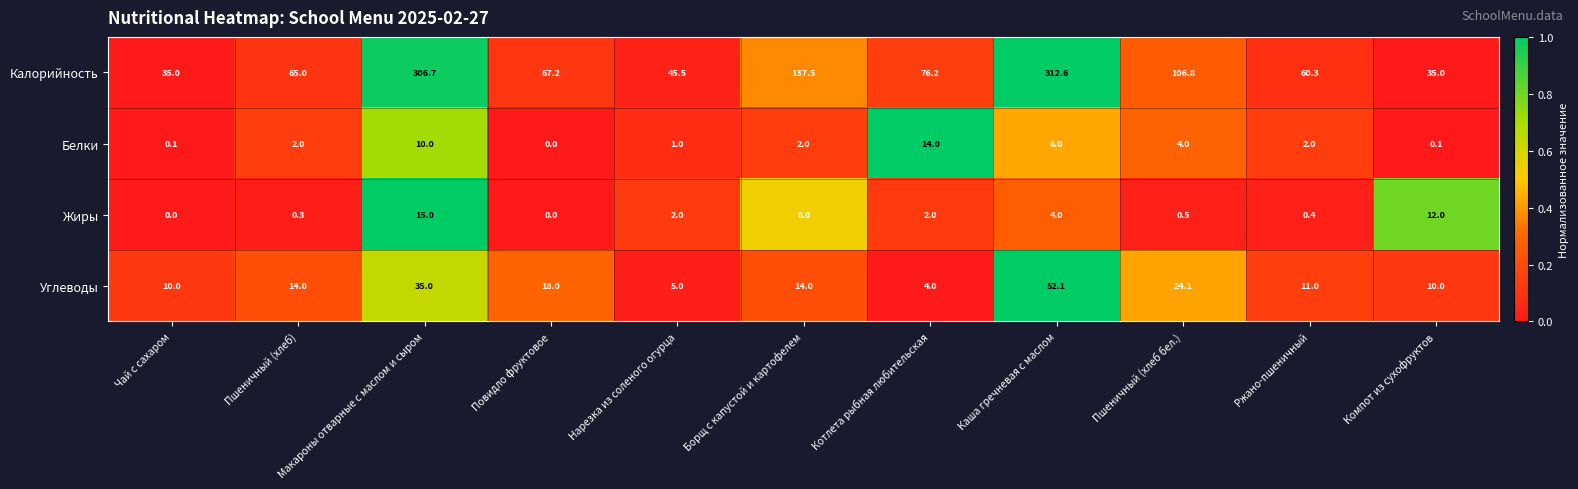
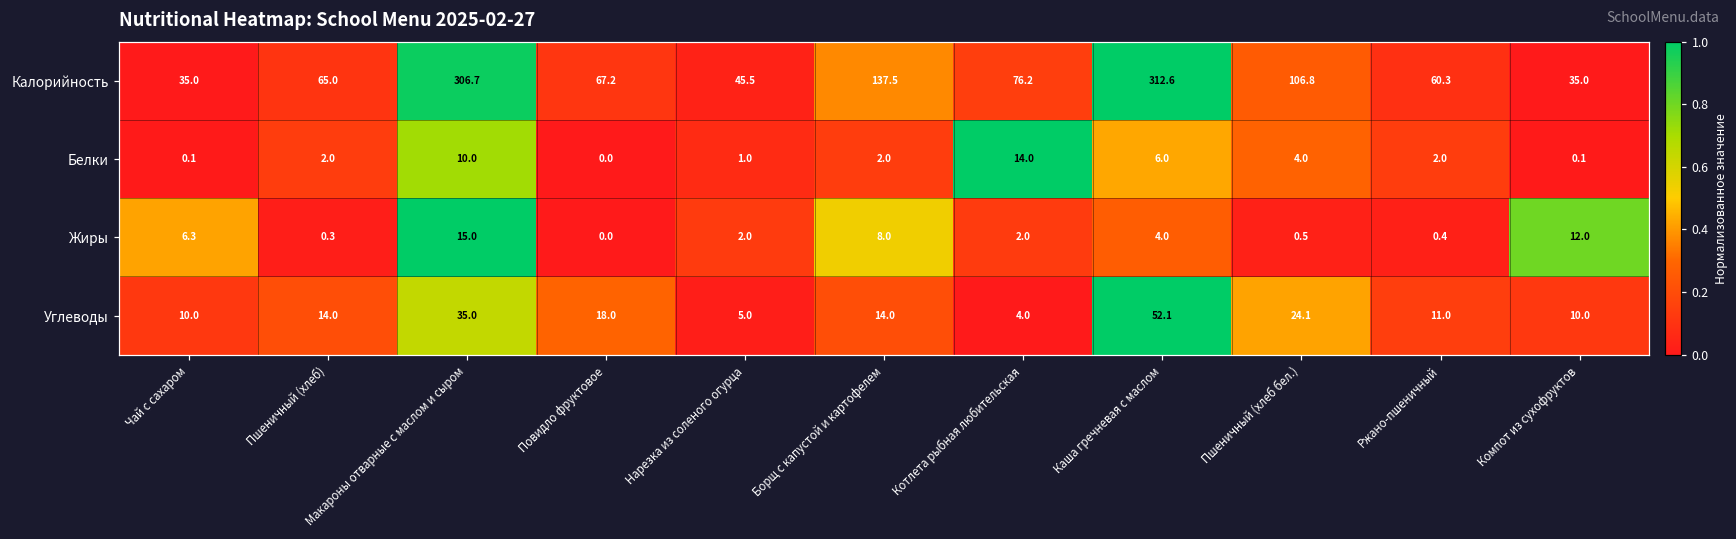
Жиры, Чай с сахаром: 0.0 -> 6.3
